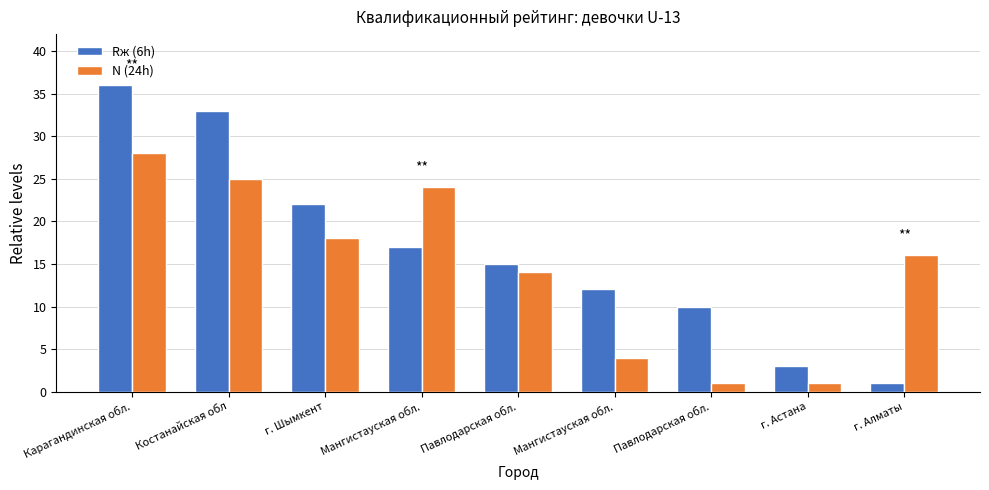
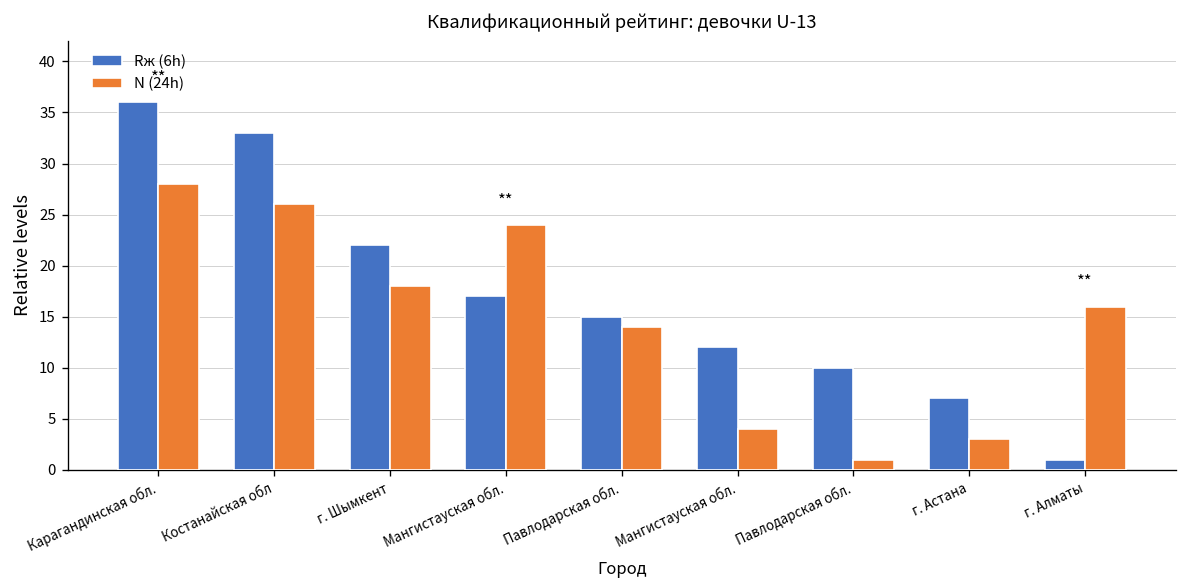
N (24h), Костанайская обл: 25 -> 26
Rж (6h), г. Астана: 3 -> 7
N (24h), г. Астана: 1 -> 3
